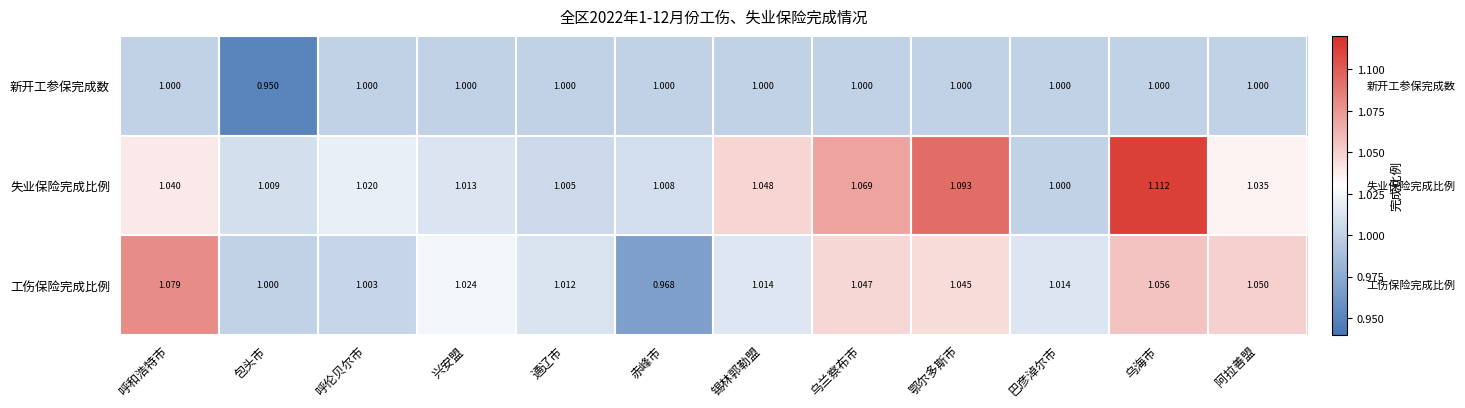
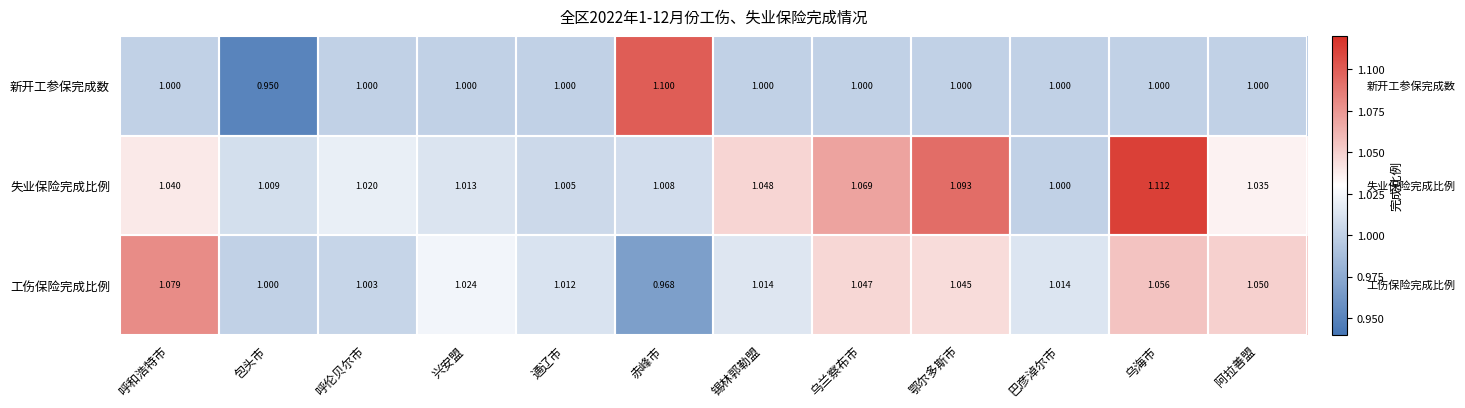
新开工参保完成数, 赤峰市: 1.000 -> 1.100
